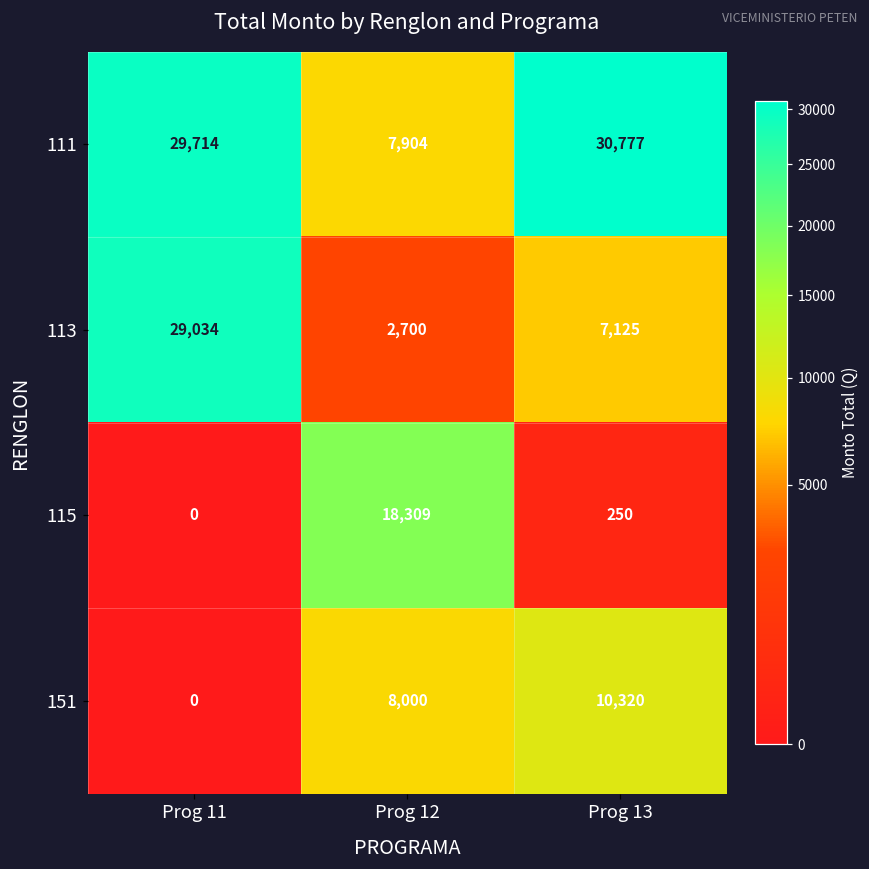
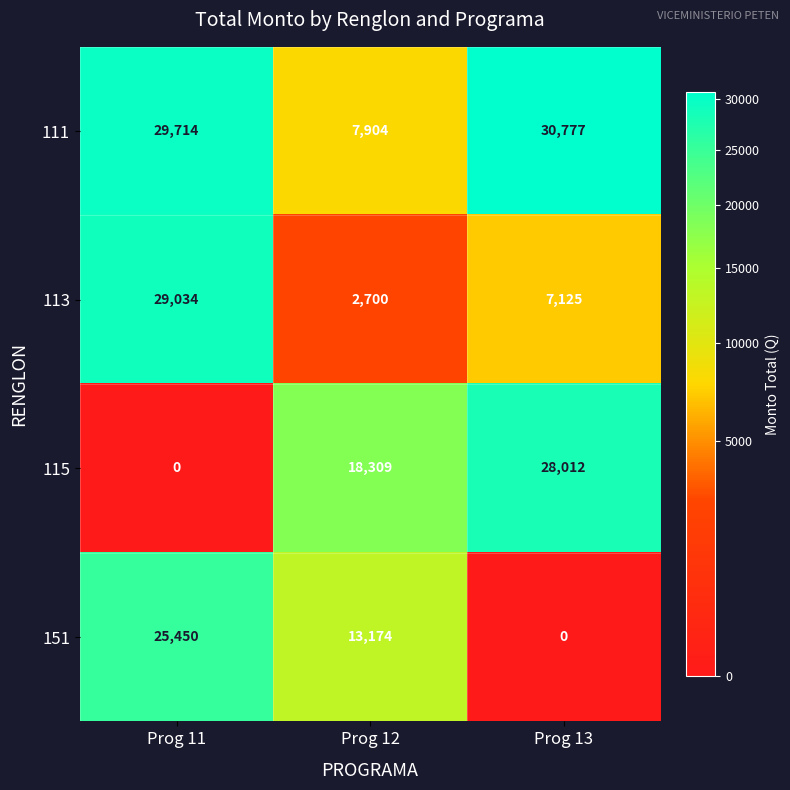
115, Prog 13: 250 -> 28,012
151, Prog 11: 0 -> 25,450
151, Prog 12: 8,000 -> 13,174
151, Prog 13: 10,320 -> 0
